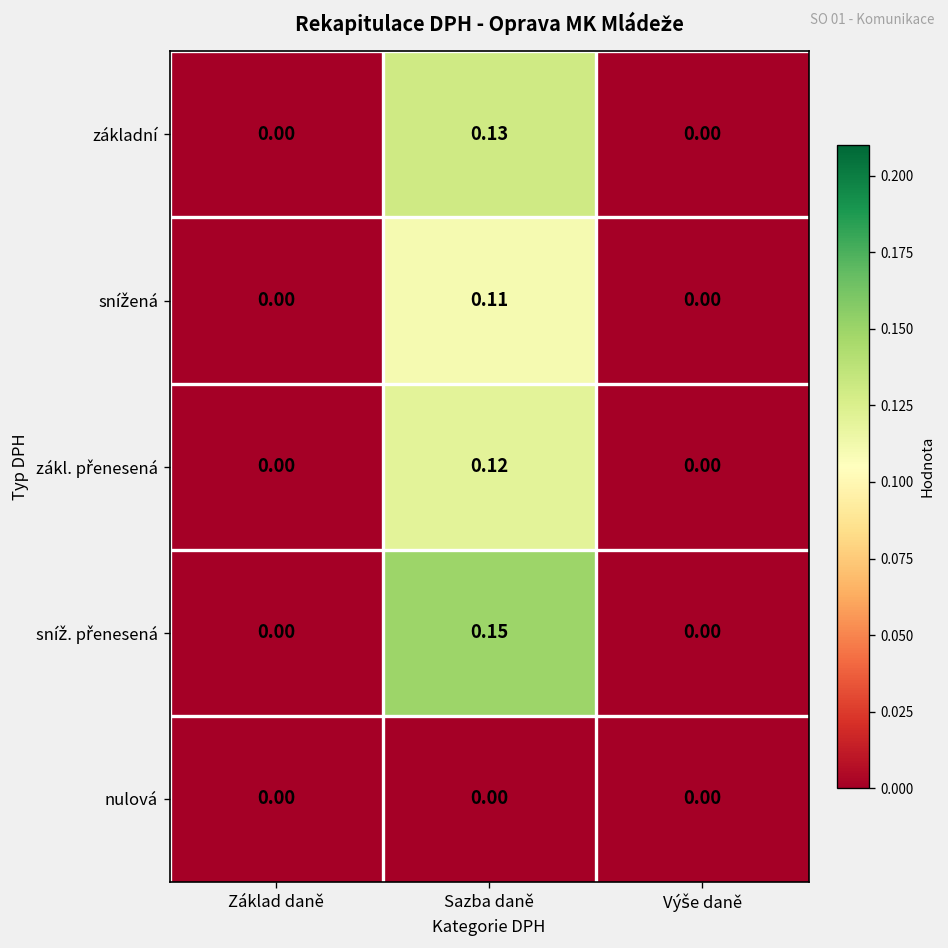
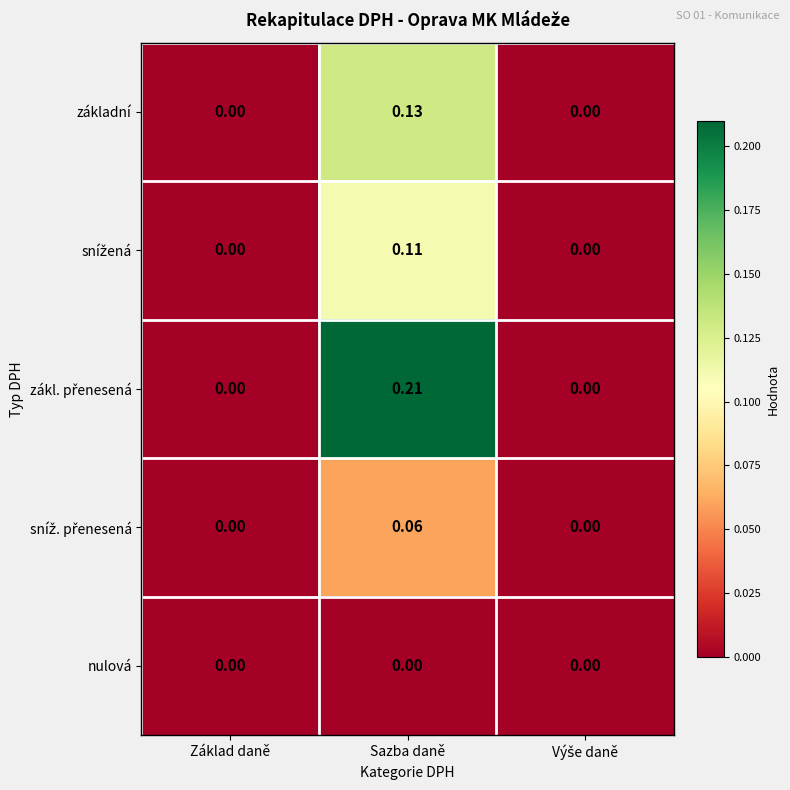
zákl. přenesená, Sazba daně: 0.12 -> 0.21
sníž. přenesená, Sazba daně: 0.15 -> 0.06
